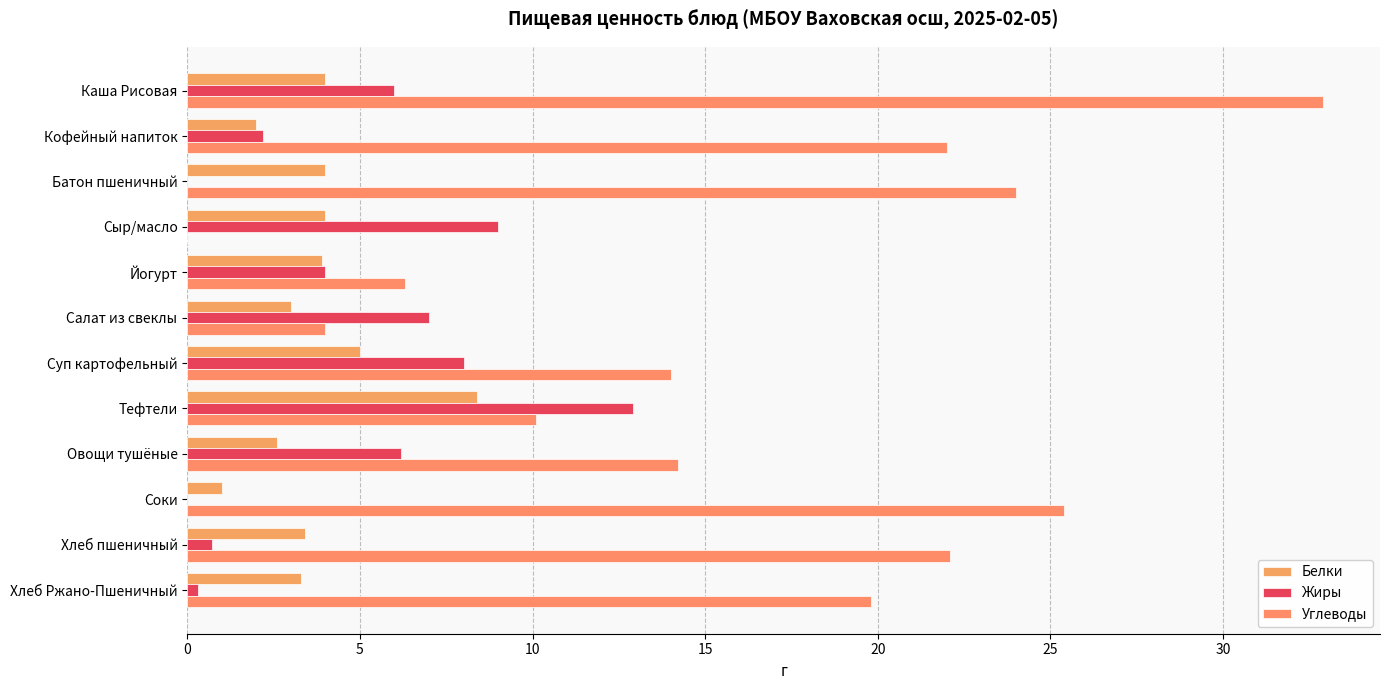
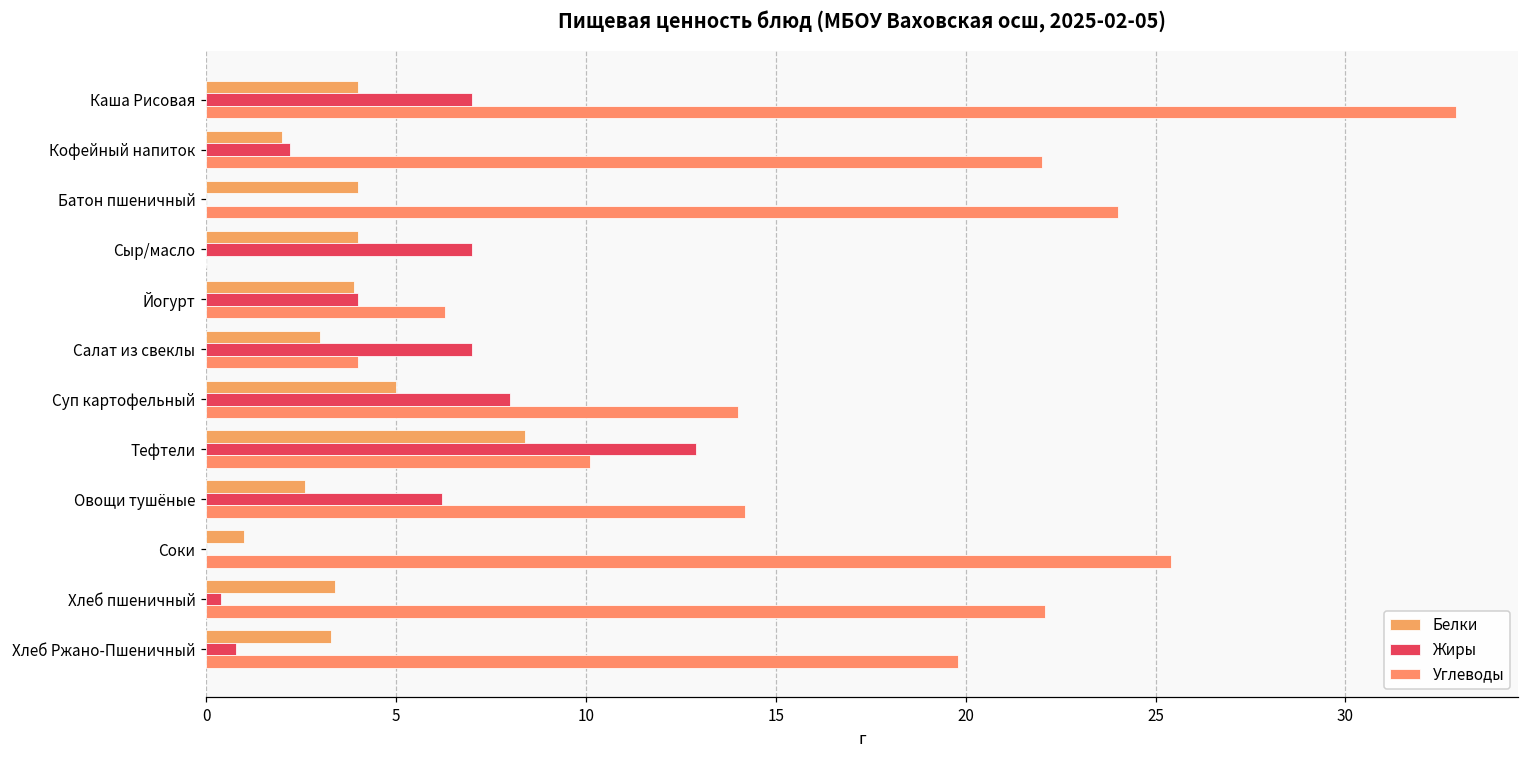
Жиры, Каша Рисовая: 6 -> 7
Жиры, Сыр/масло: 9 -> 7
Жиры, Хлеб пшеничный: 0.7 -> 0.4
Жиры, Хлеб Ржано-Пшеничный: 0.3 -> 0.8
